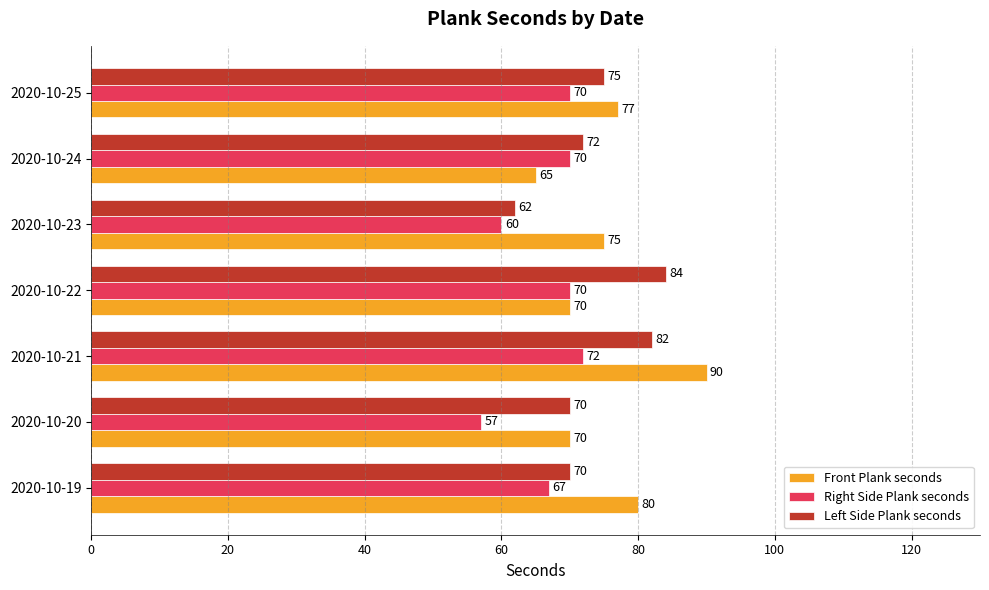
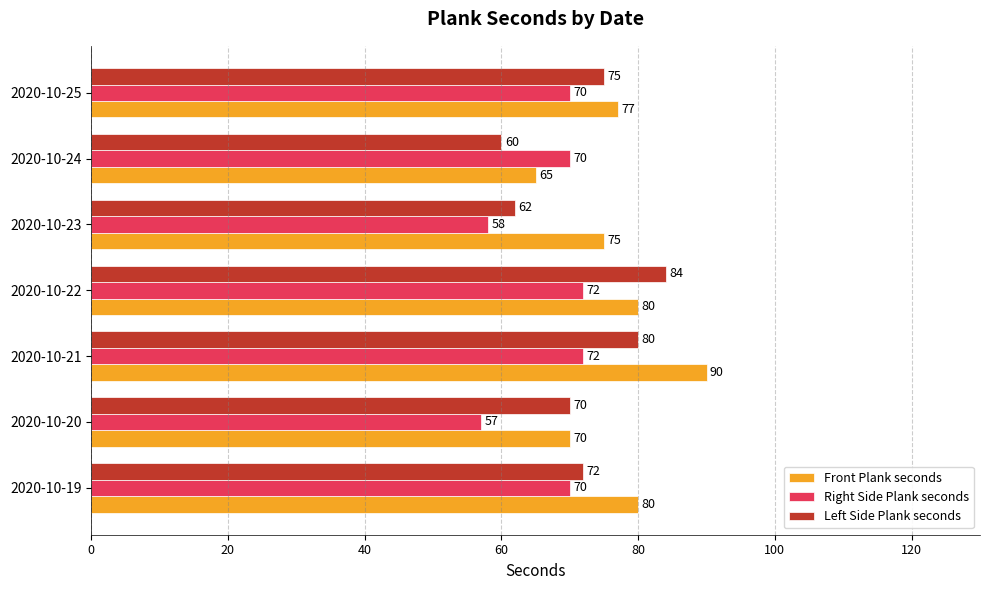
Left Side Plank seconds, 2020-10-24: 72 -> 60
Right Side Plank seconds, 2020-10-23: 60 -> 58
Right Side Plank seconds, 2020-10-22: 70 -> 72
Front Plank seconds, 2020-10-22: 70 -> 80
Left Side Plank seconds, 2020-10-21: 82 -> 80
Left Side Plank seconds, 2020-10-19: 70 -> 72
Right Side Plank seconds, 2020-10-19: 67 -> 70
